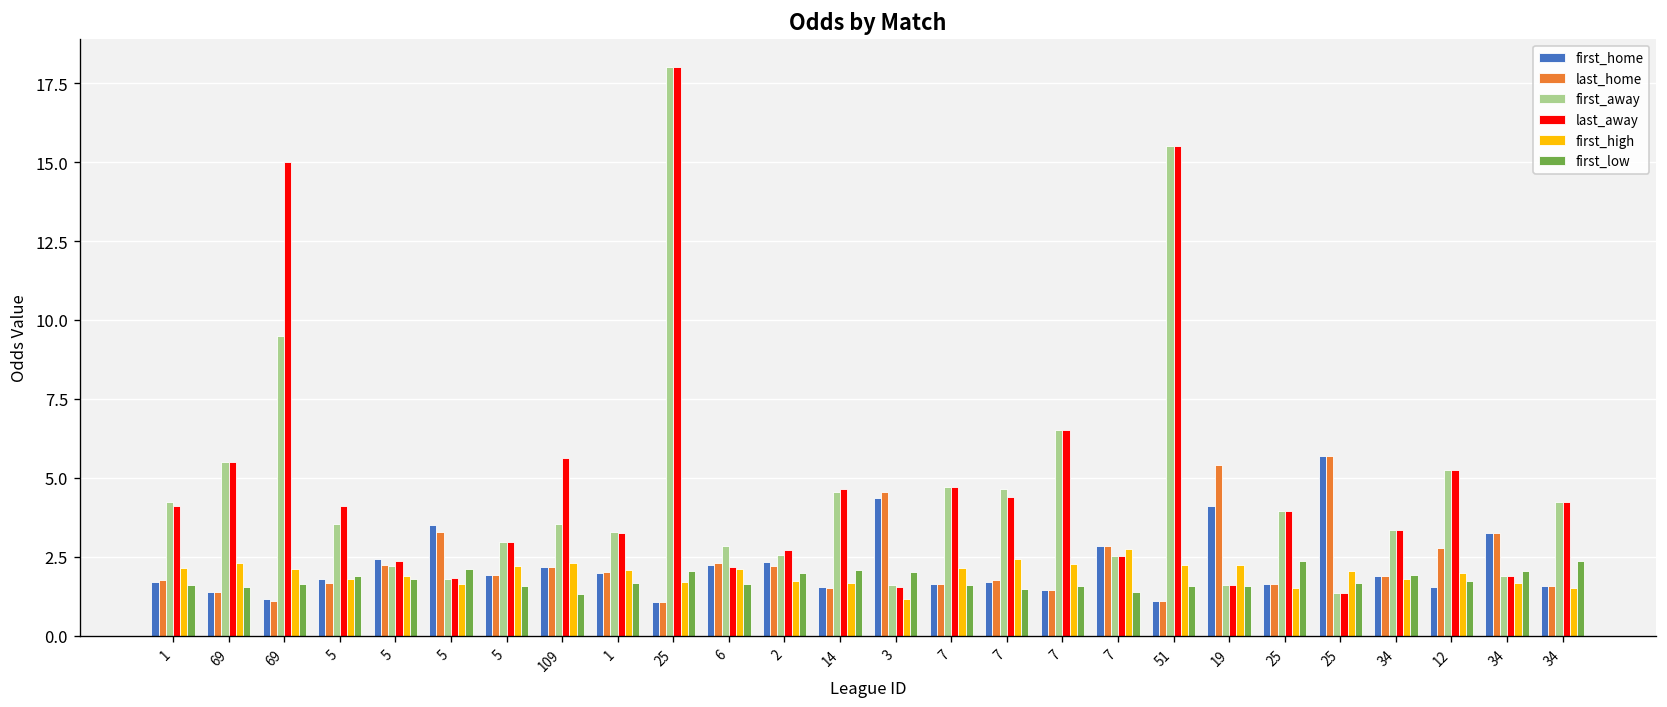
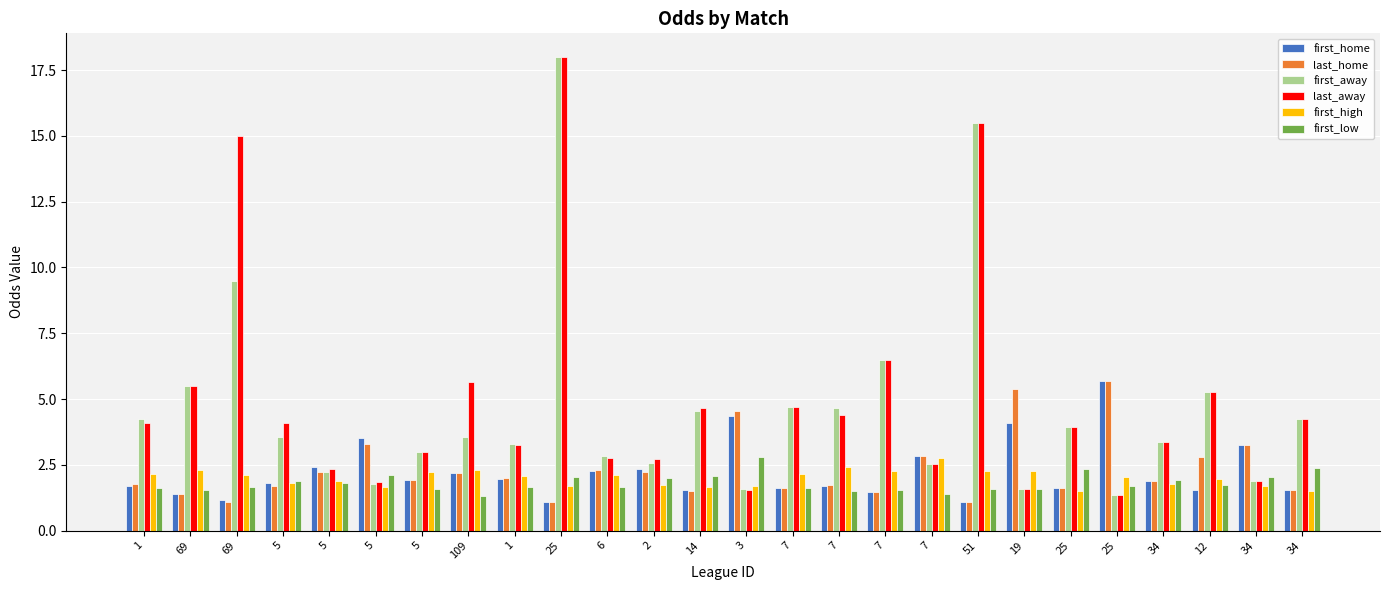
last_away, 6: 2.2 -> 2.8
first_high, 3: 1.2 -> 1.7
first_low, 3: 2.0 -> 2.8
